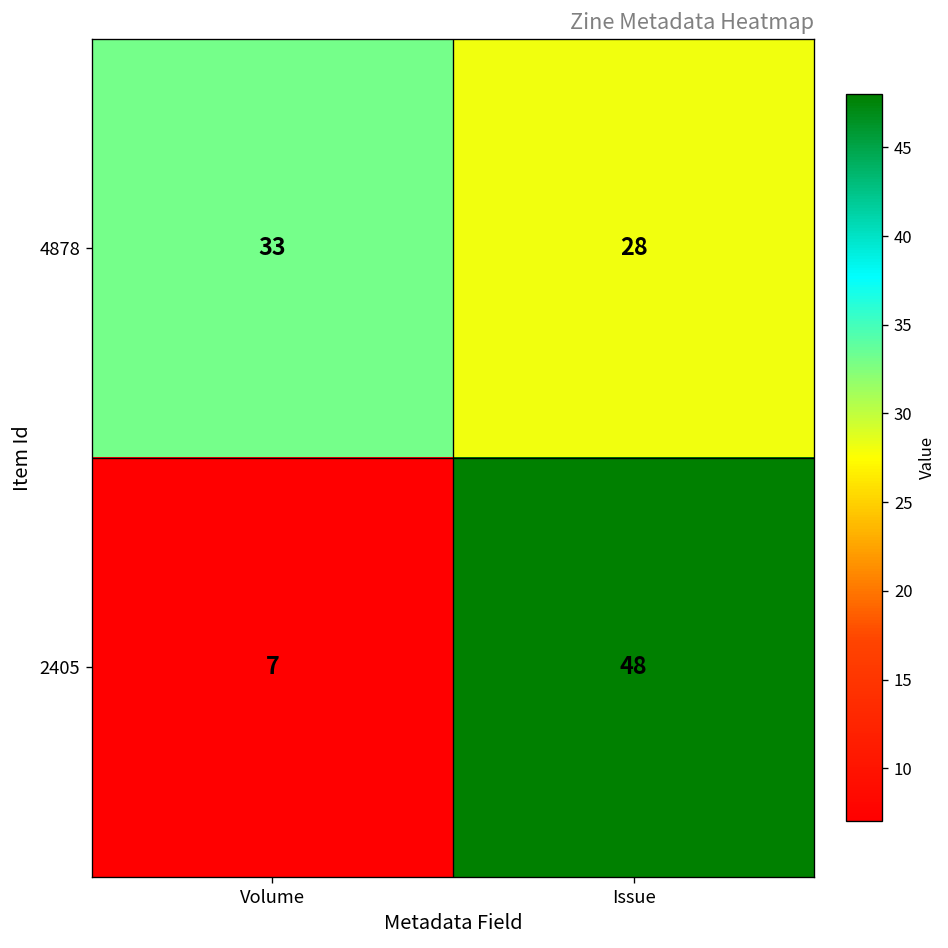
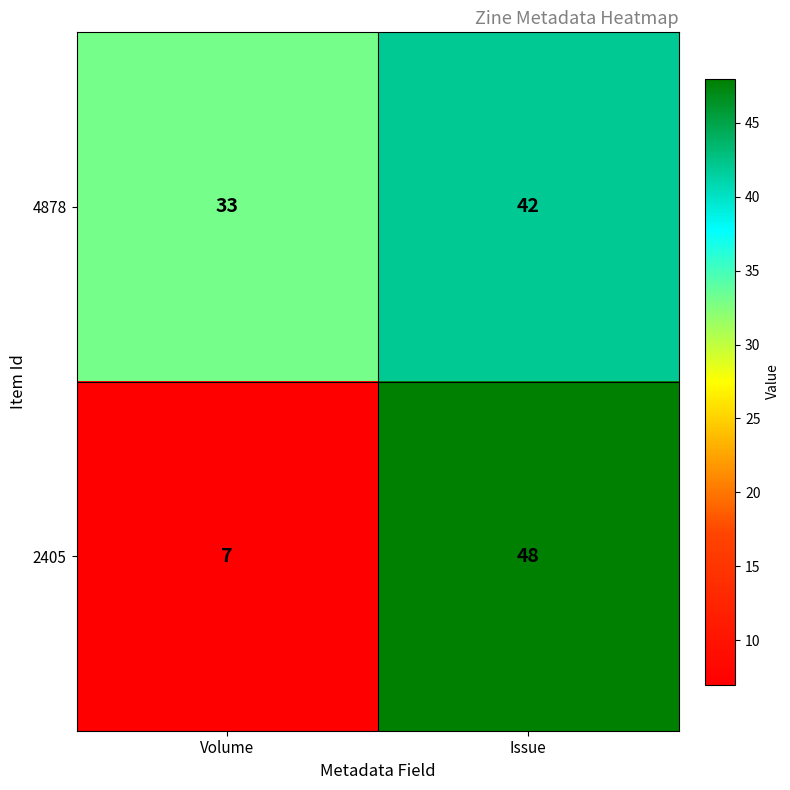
4878, Issue: 28 -> 42
